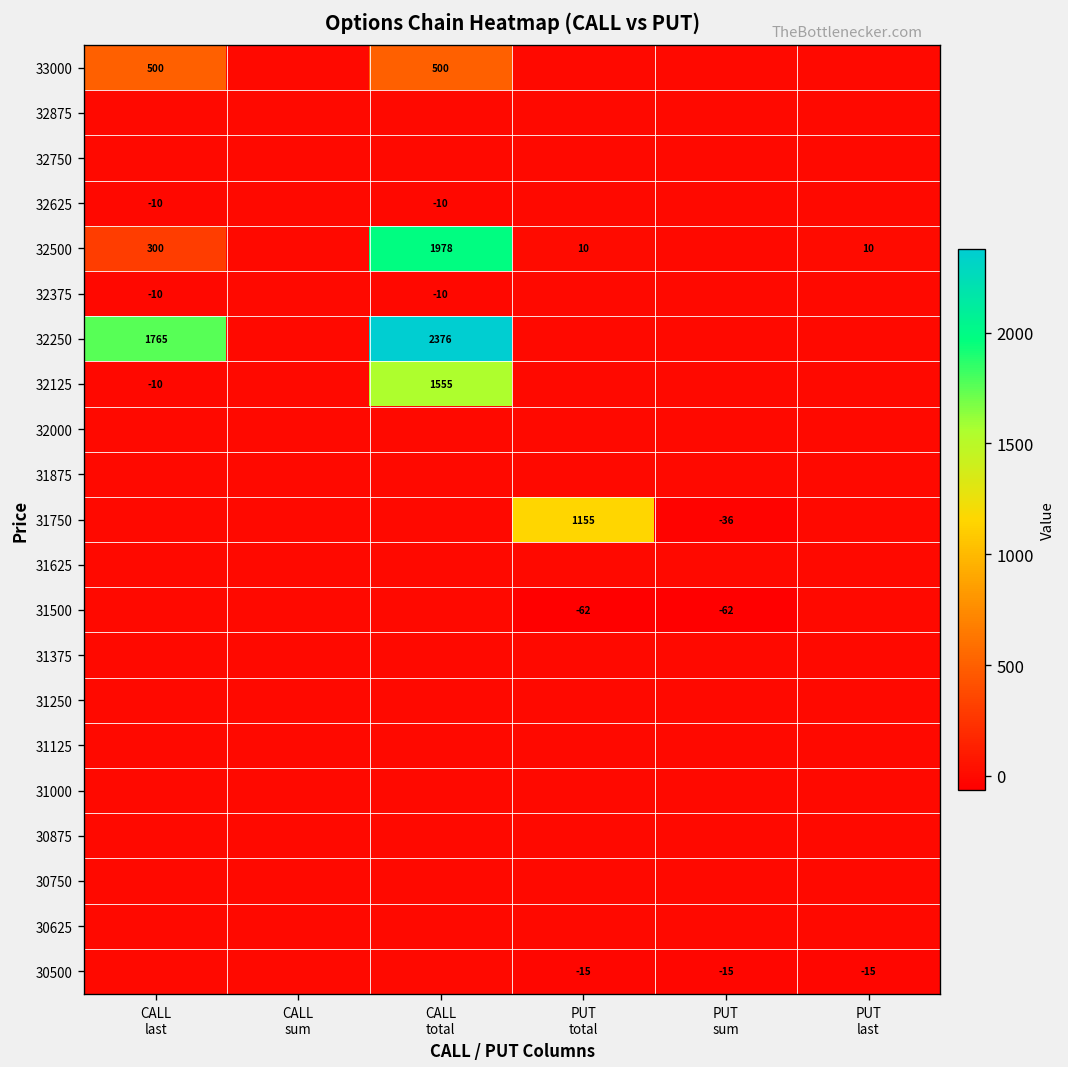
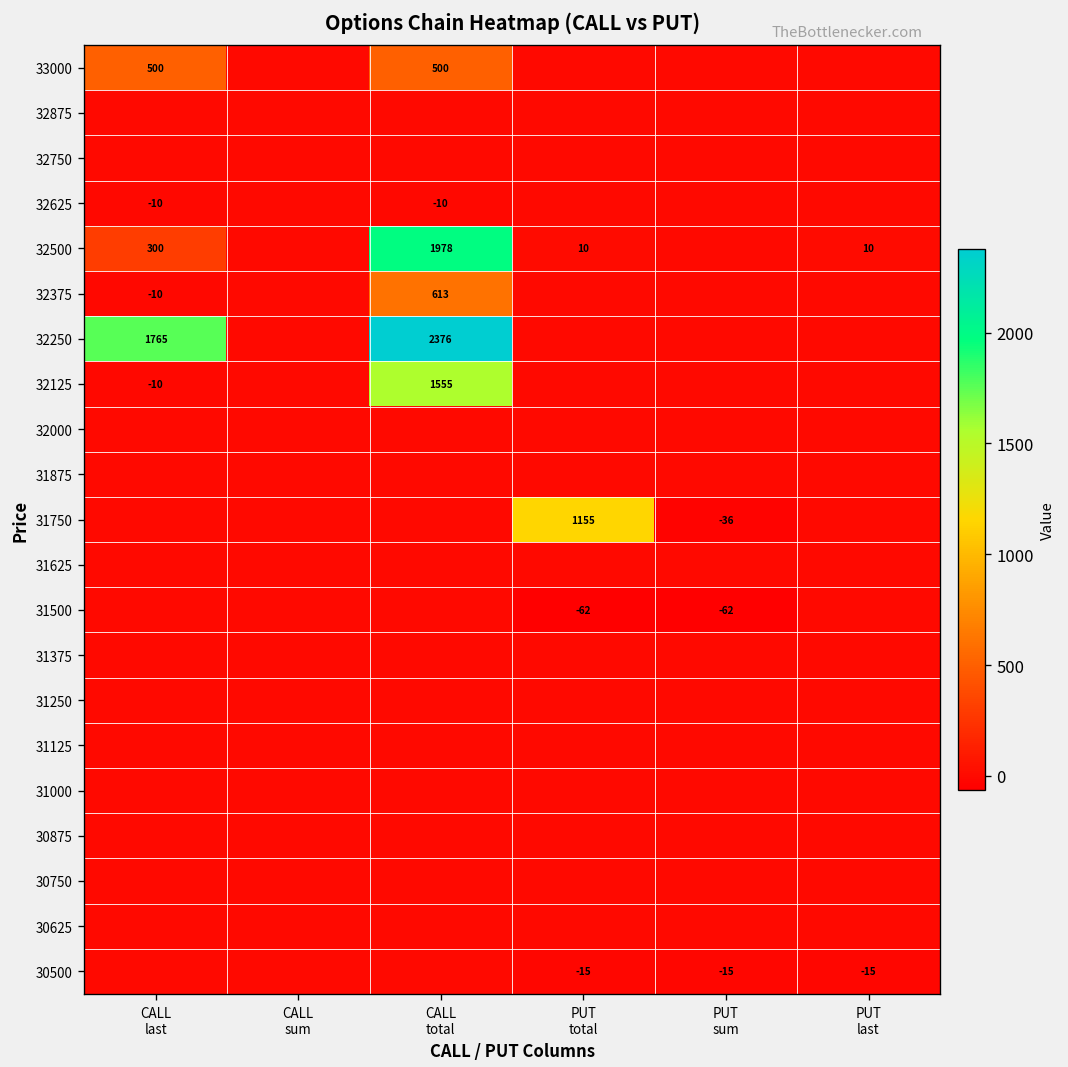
32375, CALL total: -10 -> 613
